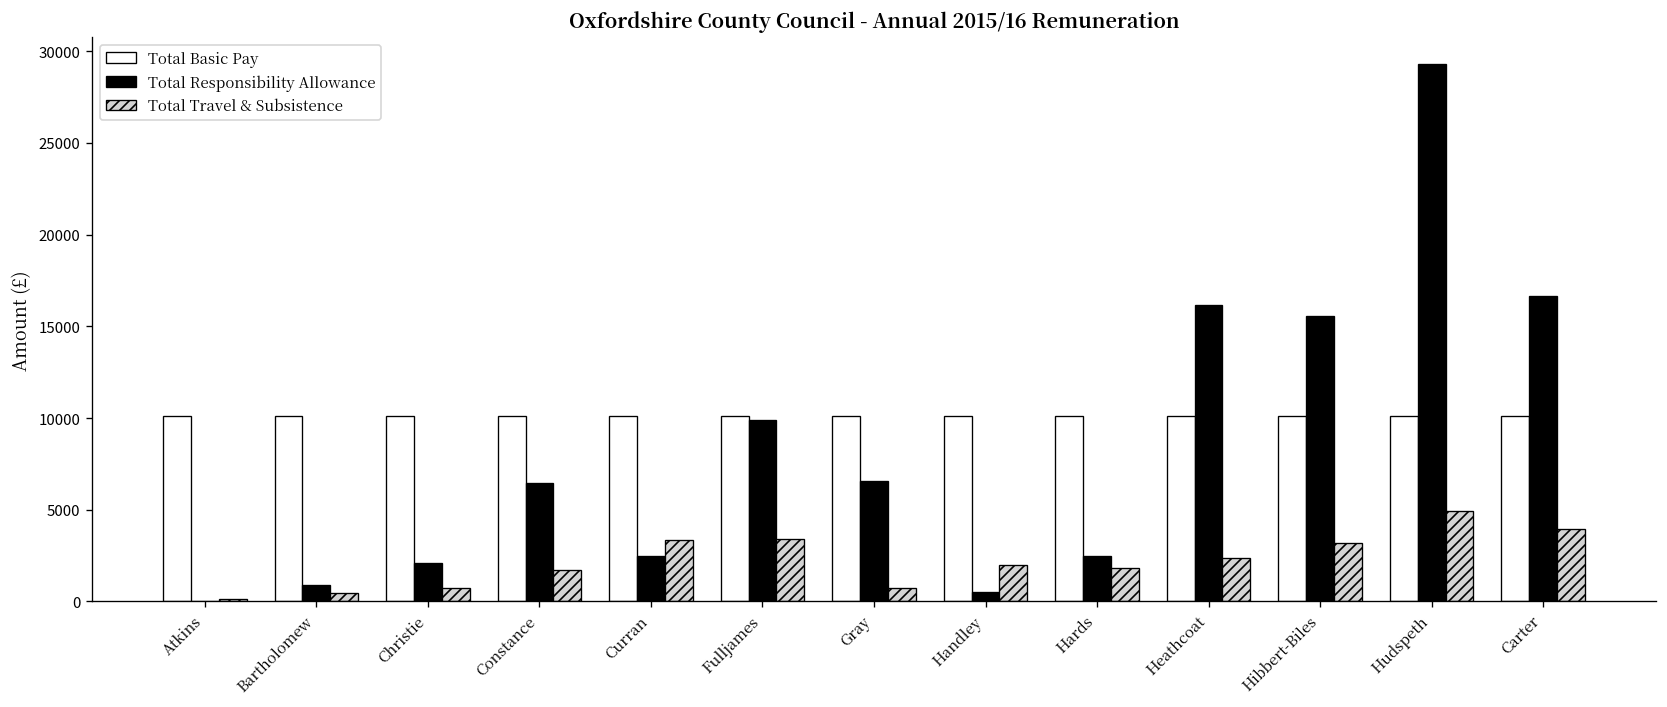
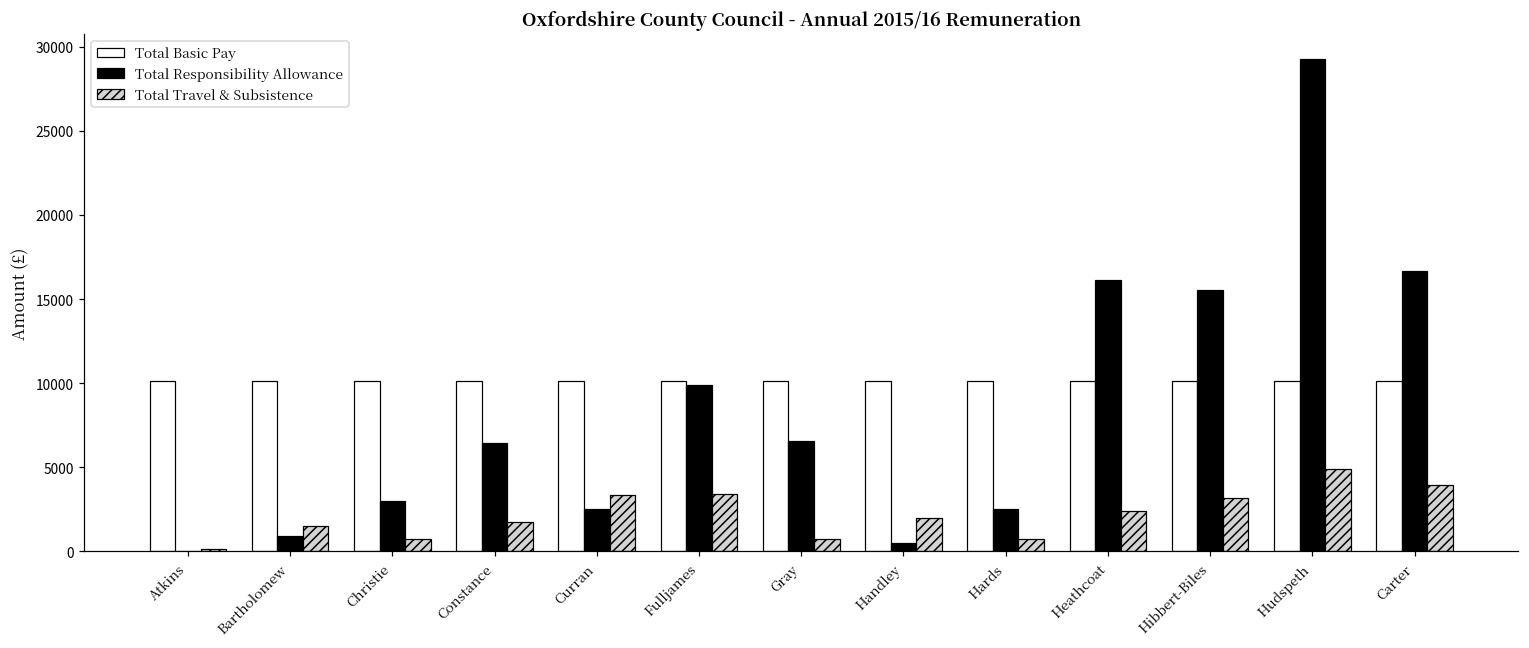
Total Travel & Subsistence, Bartholomew: 500 -> 1500
Total Responsibility Allowance, Christie: 2100 -> 3000
Total Travel & Subsistence, Hards: 1800 -> 700
